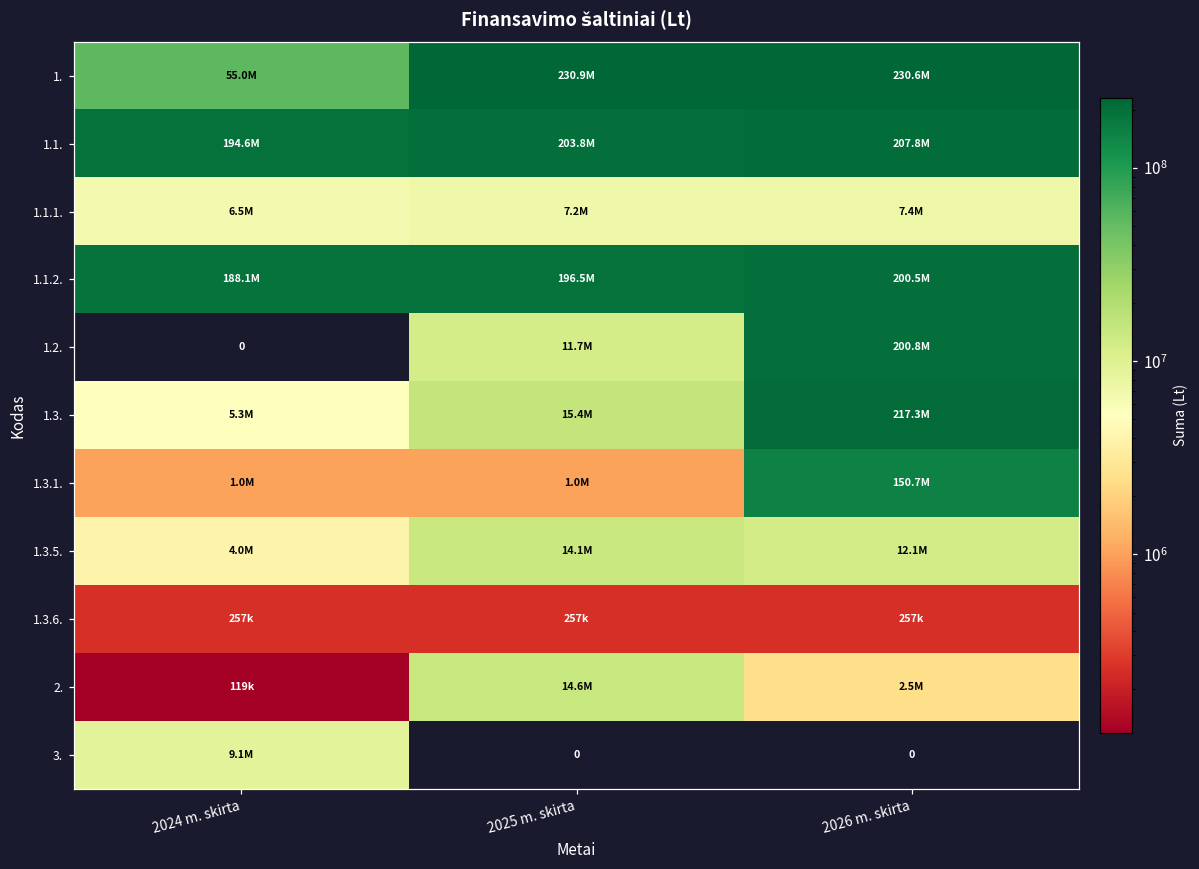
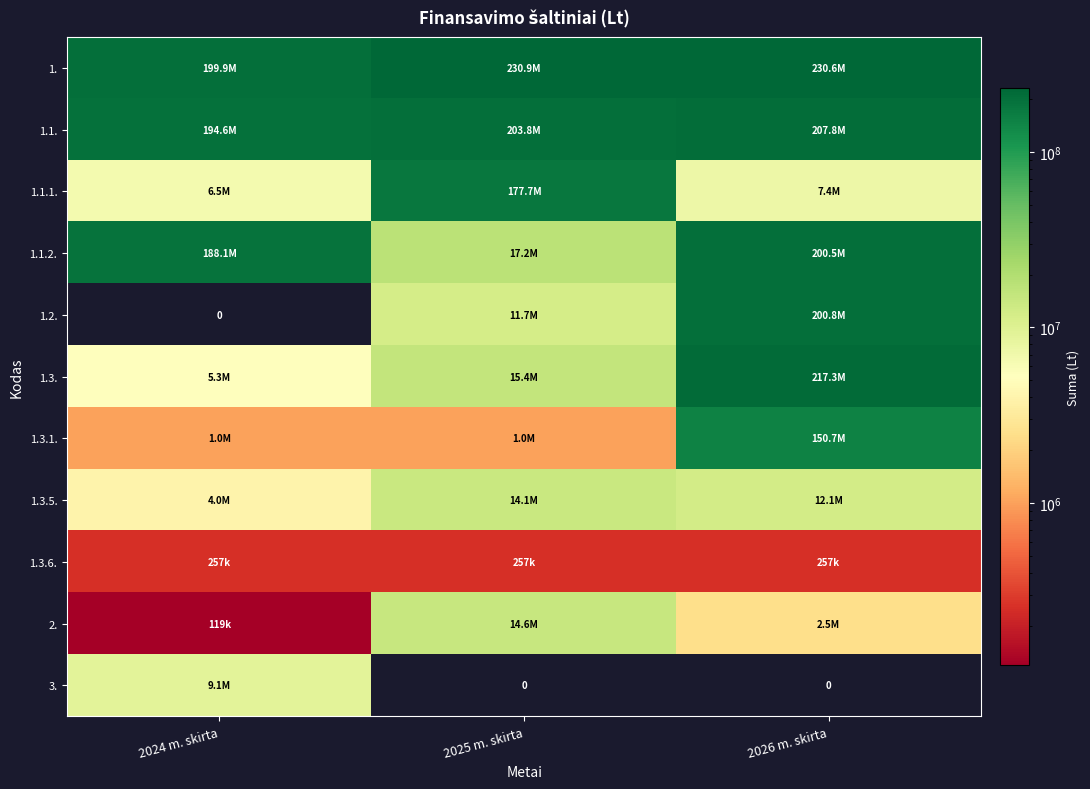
1., 2024 m. skirta: 55.0M -> 199.9M
1.1.1., 2025 m. skirta: 7.2M -> 177.7M
1.1.2., 2025 m. skirta: 196.5M -> 17.2M
